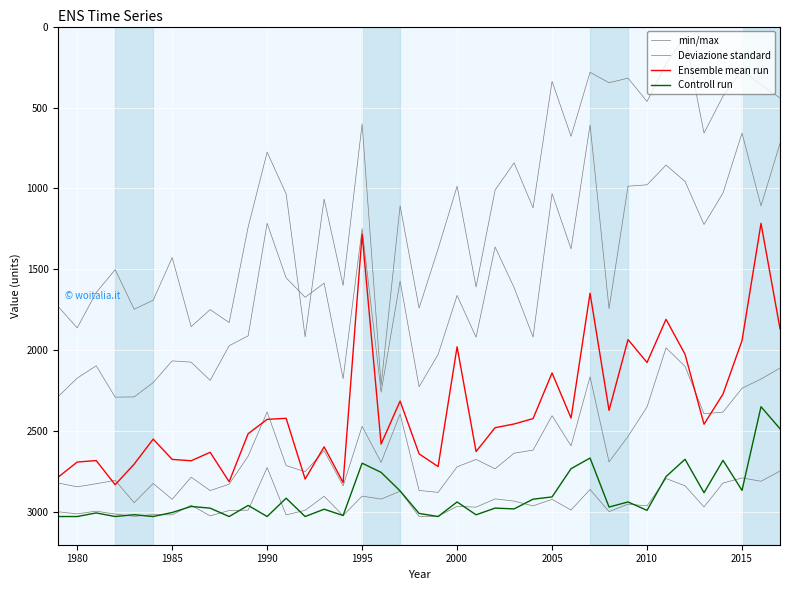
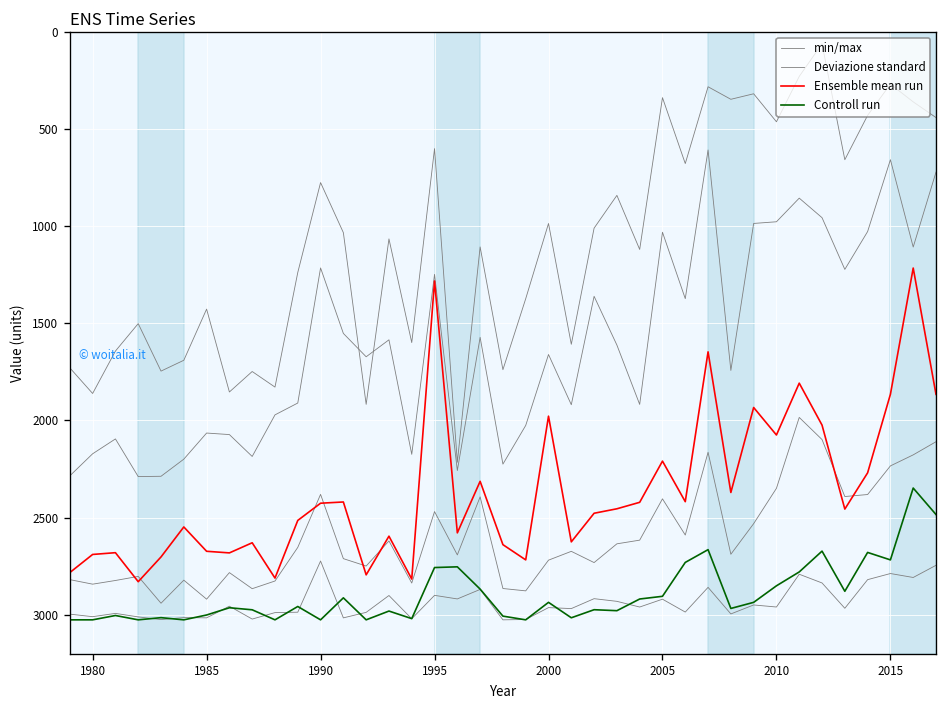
Controll run, 1995: 2700 -> 2760
Ensemble mean run, 2005: 2140 -> 2210
Controll run, 2010: 2990 -> 2850
Ensemble mean run, 2015: 1940 -> 1870
Controll run, 2015: 2860 -> 2720
